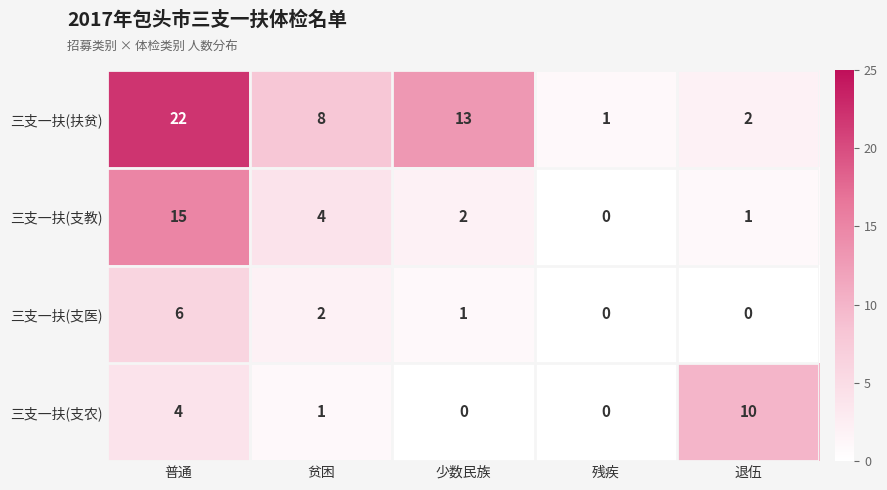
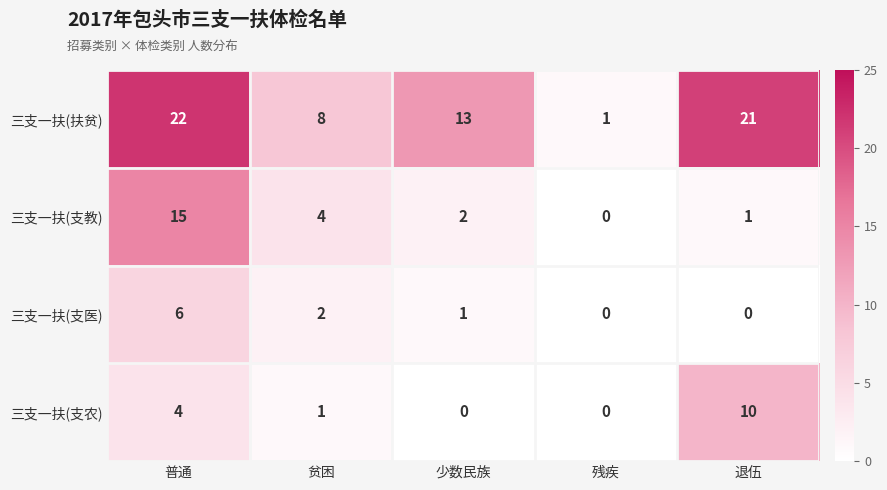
三支一扶(扶贫), 退伍: 2 -> 21
